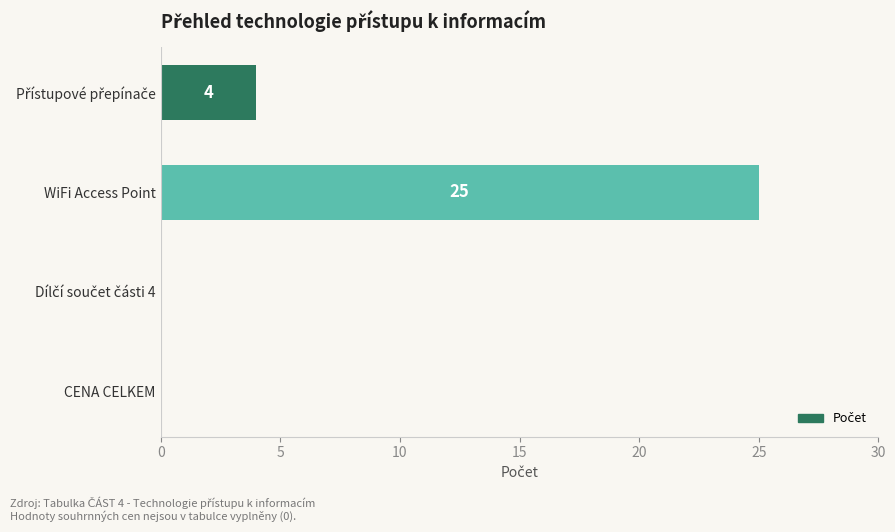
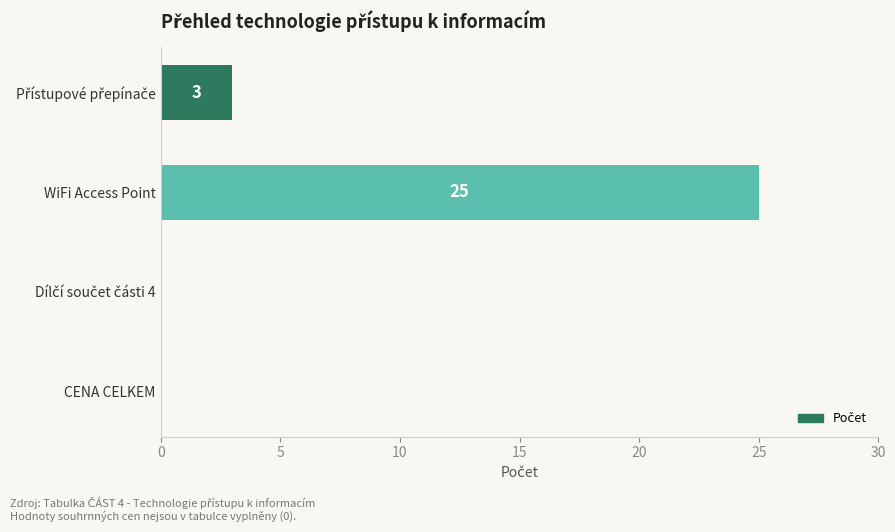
Přístupové přepínače: 4 -> 3
